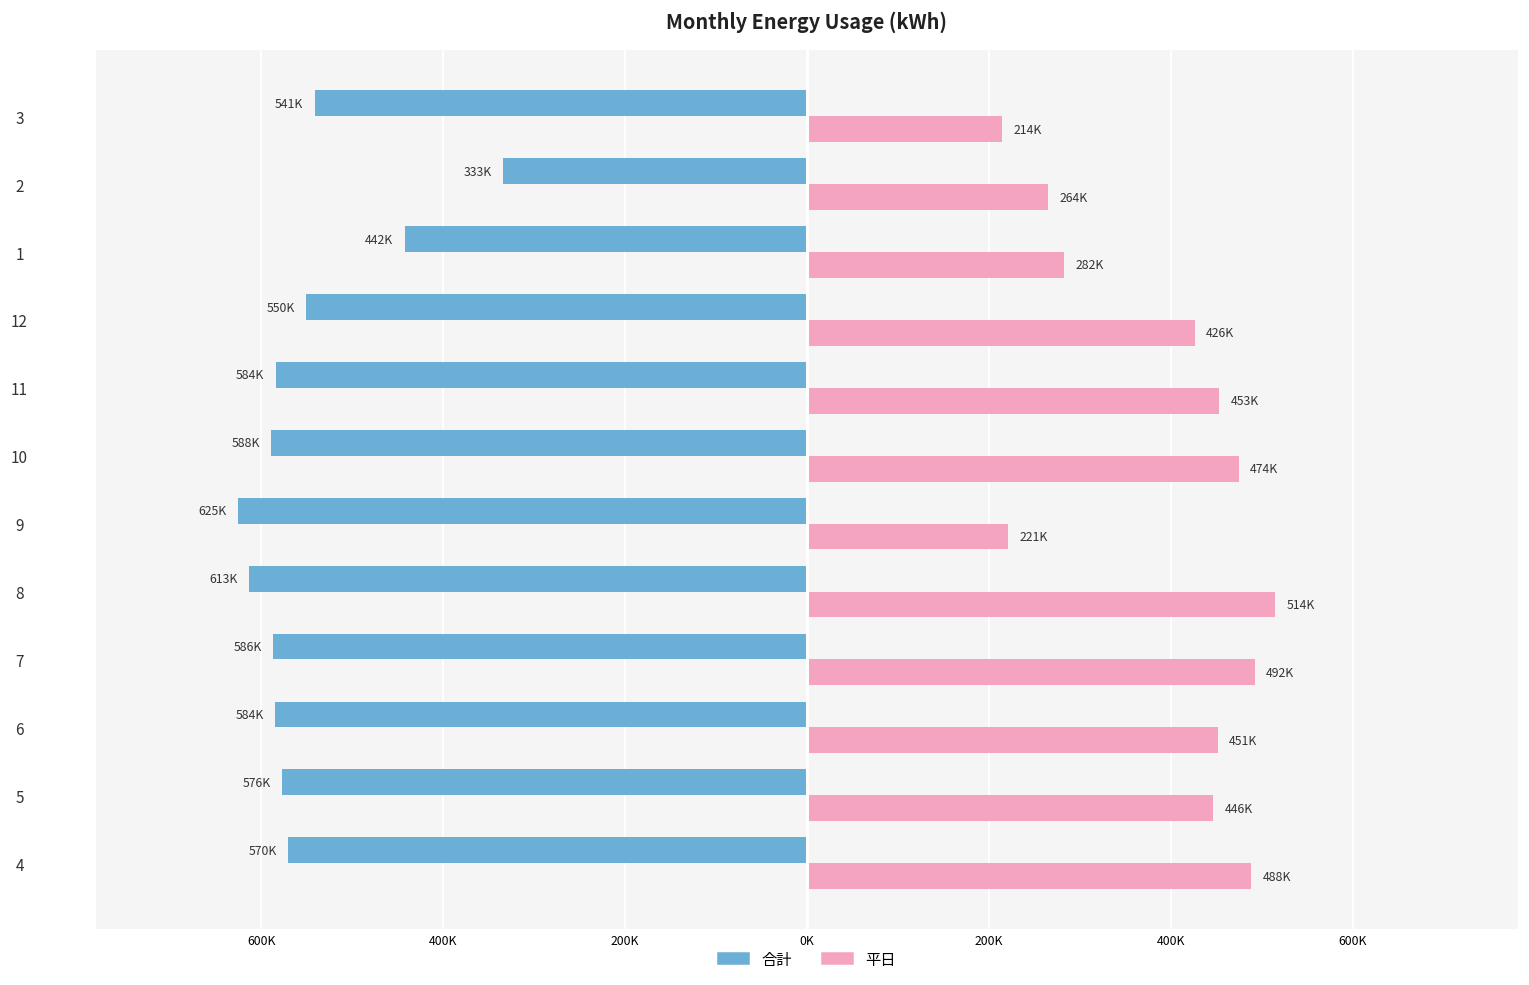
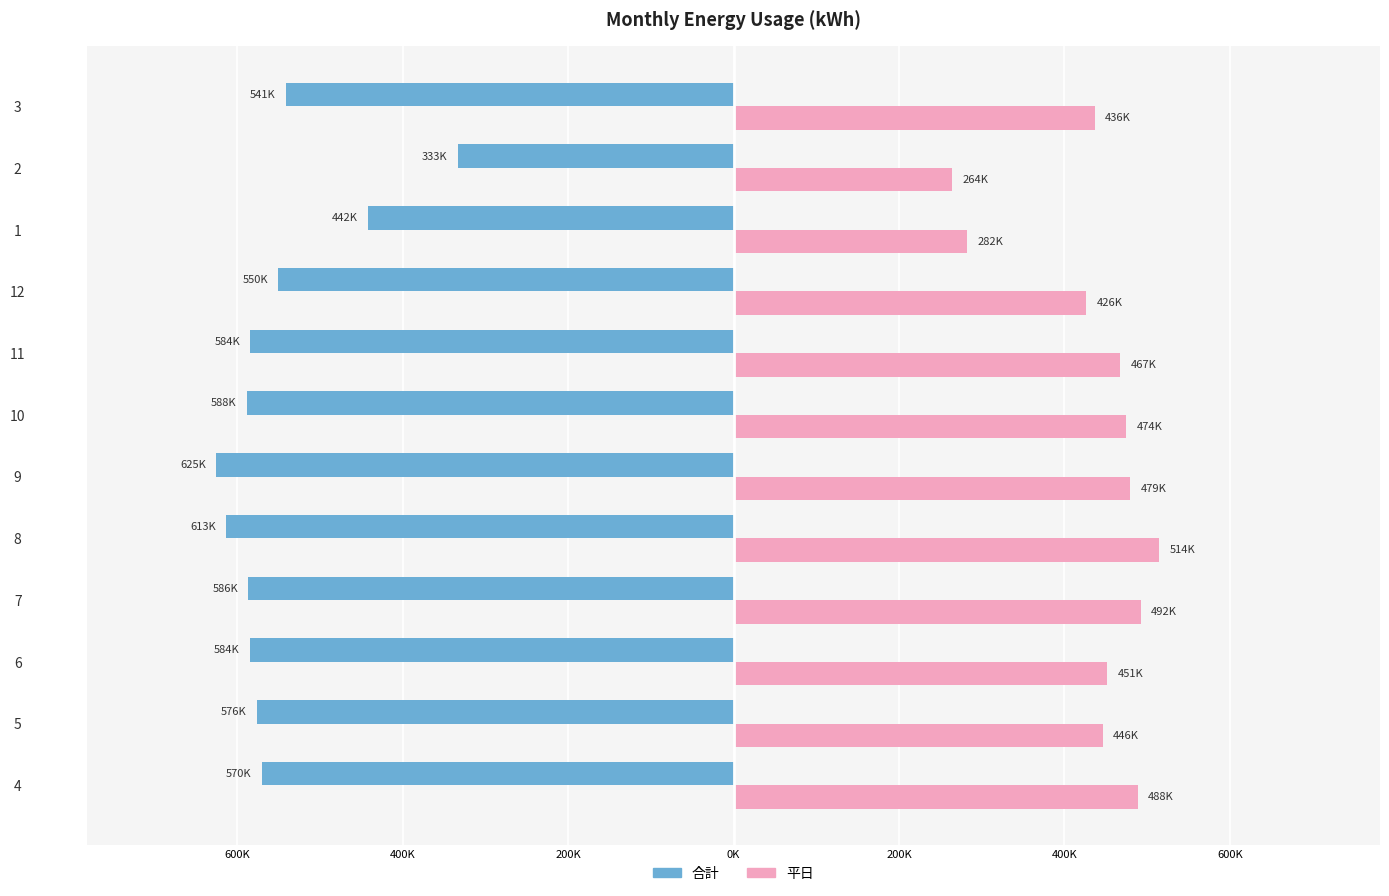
平日, 3: 214K -> 436K
平日, 11: 453K -> 467K
平日, 9: 221K -> 479K
